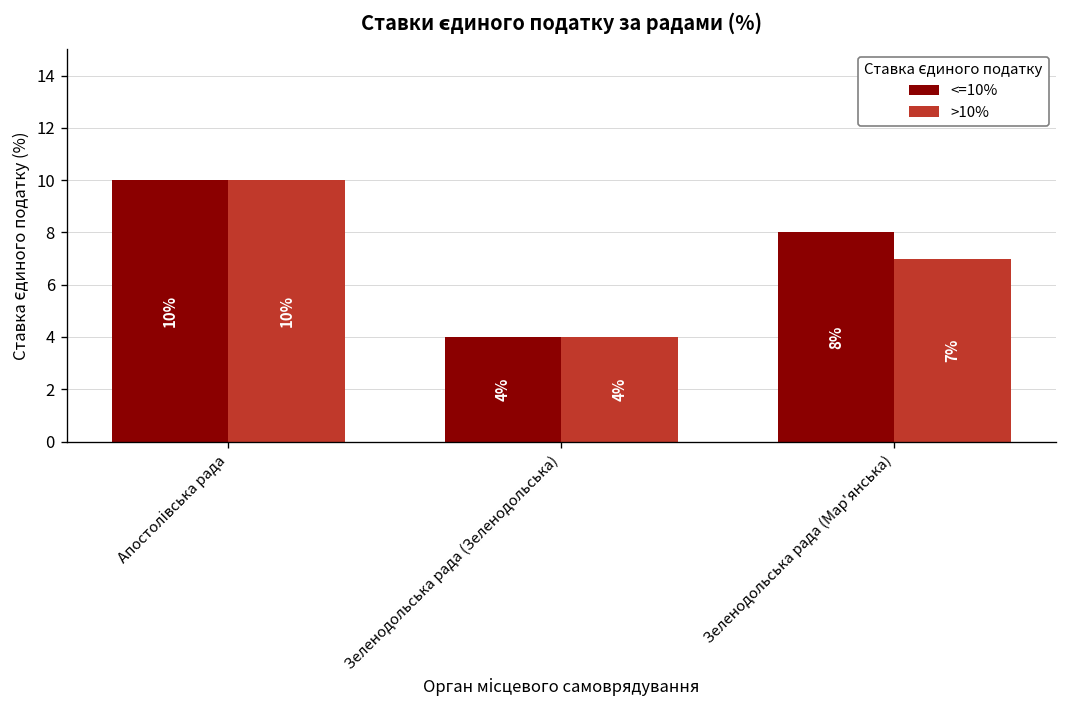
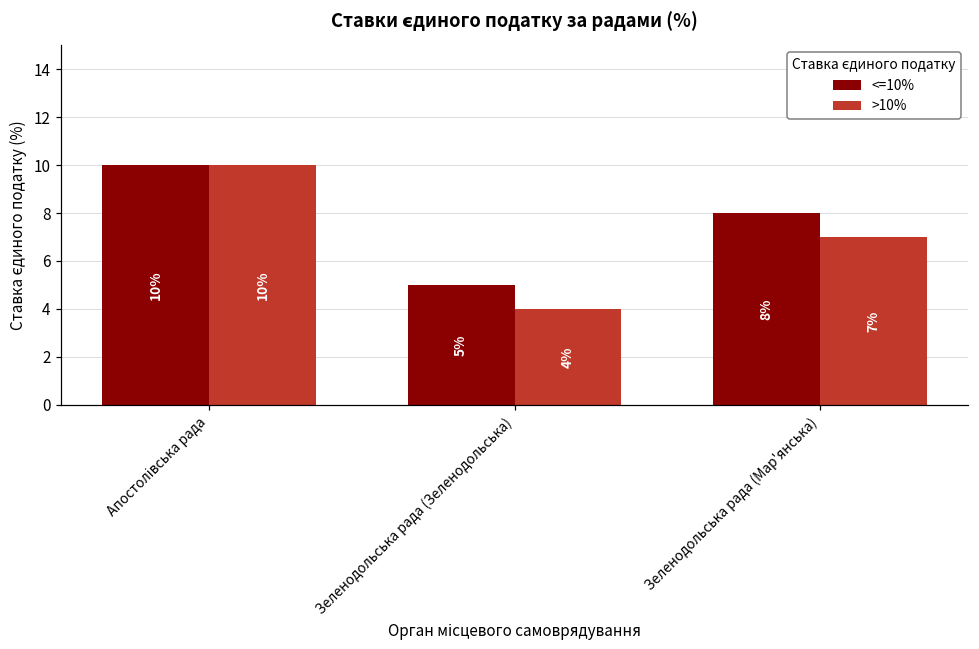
<=10%, Зеленодольська рада (Зеленодольська): 4% -> 5%
